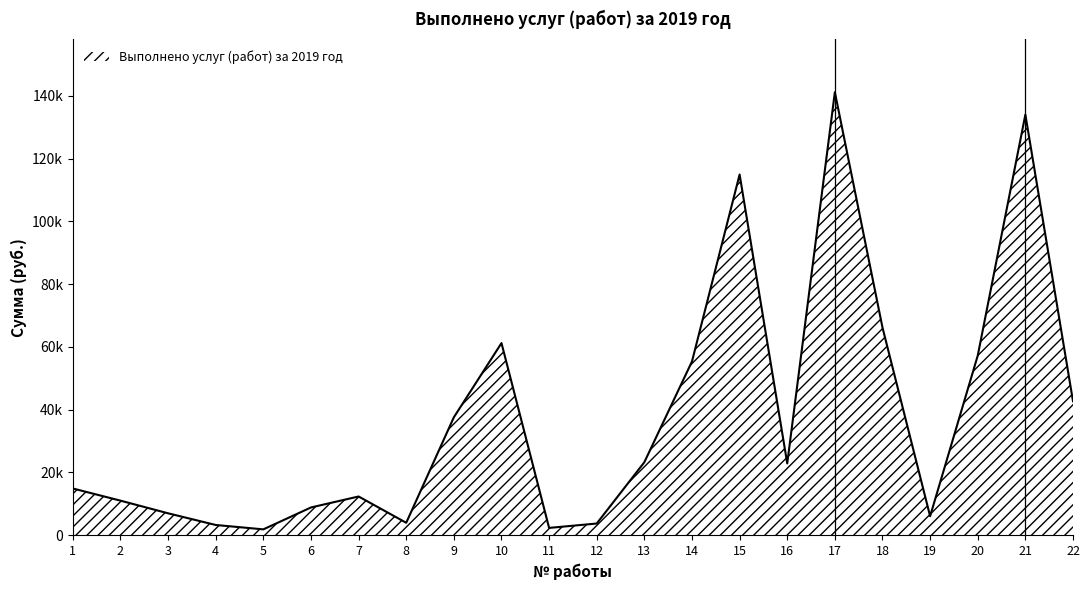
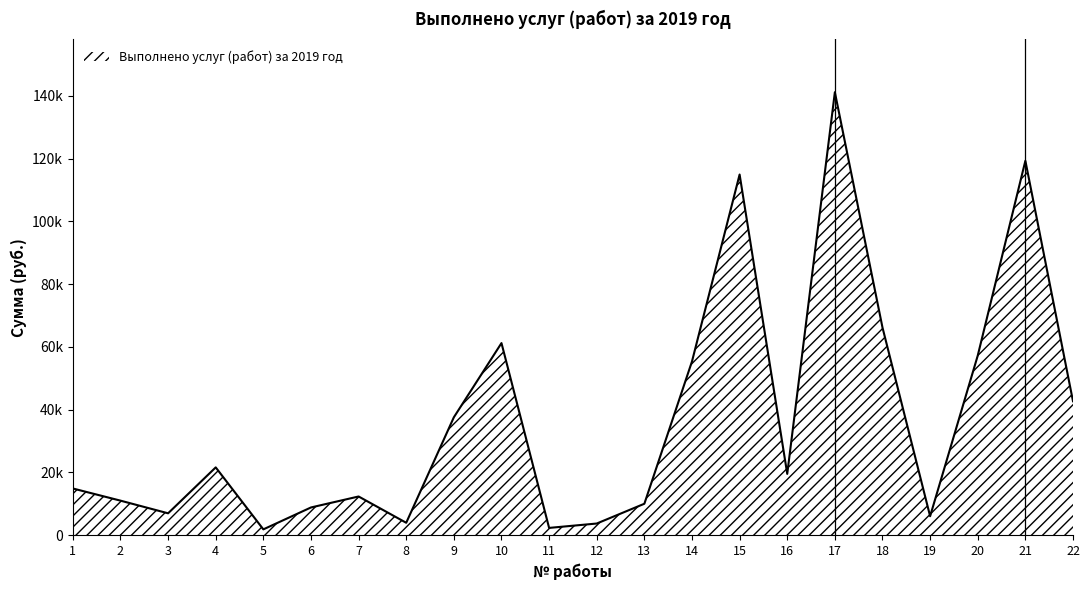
4: 3000 -> 22000
13: 23000 -> 10000
16: 23000 -> 20000
21: 134000 -> 119000
